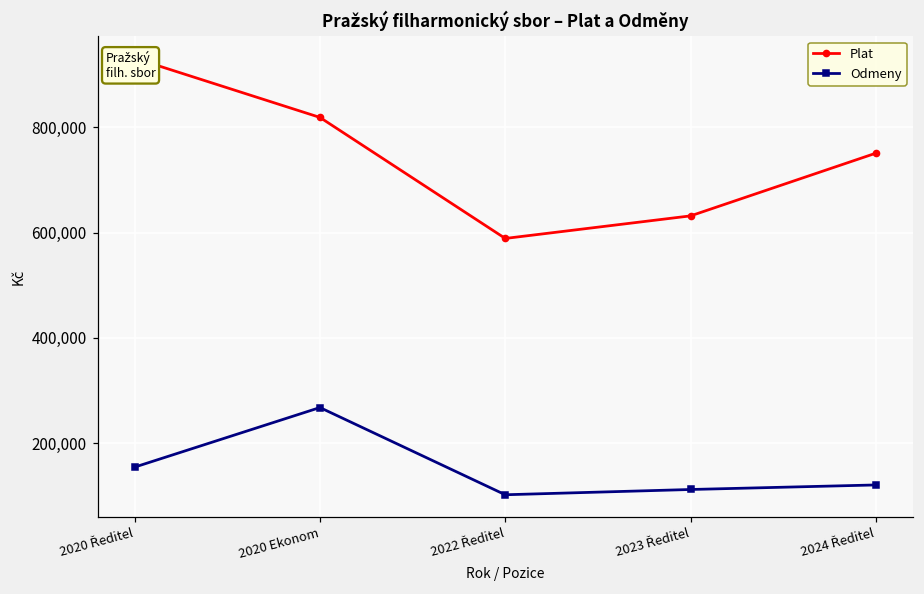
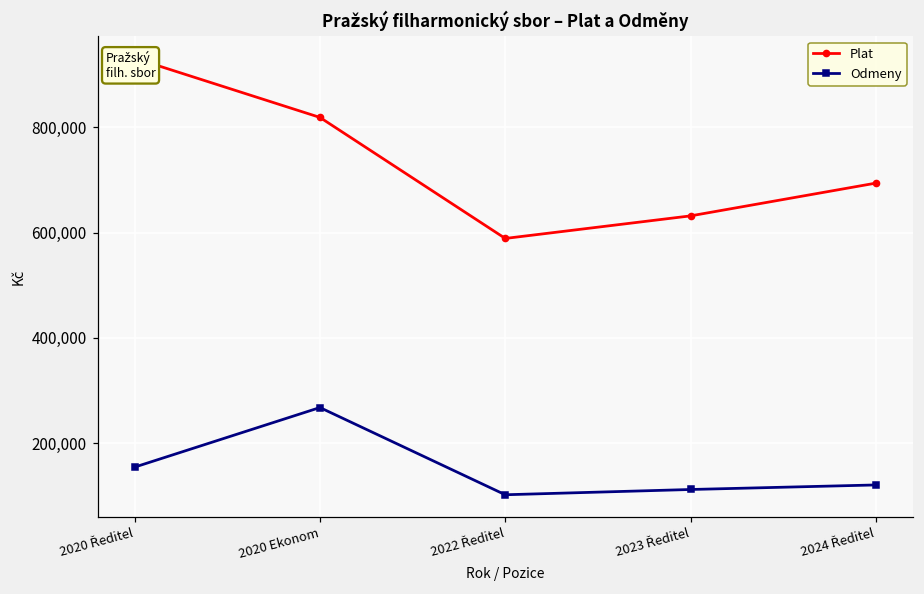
Plat, 2024 Ředitel: 750,000 -> 690,000
